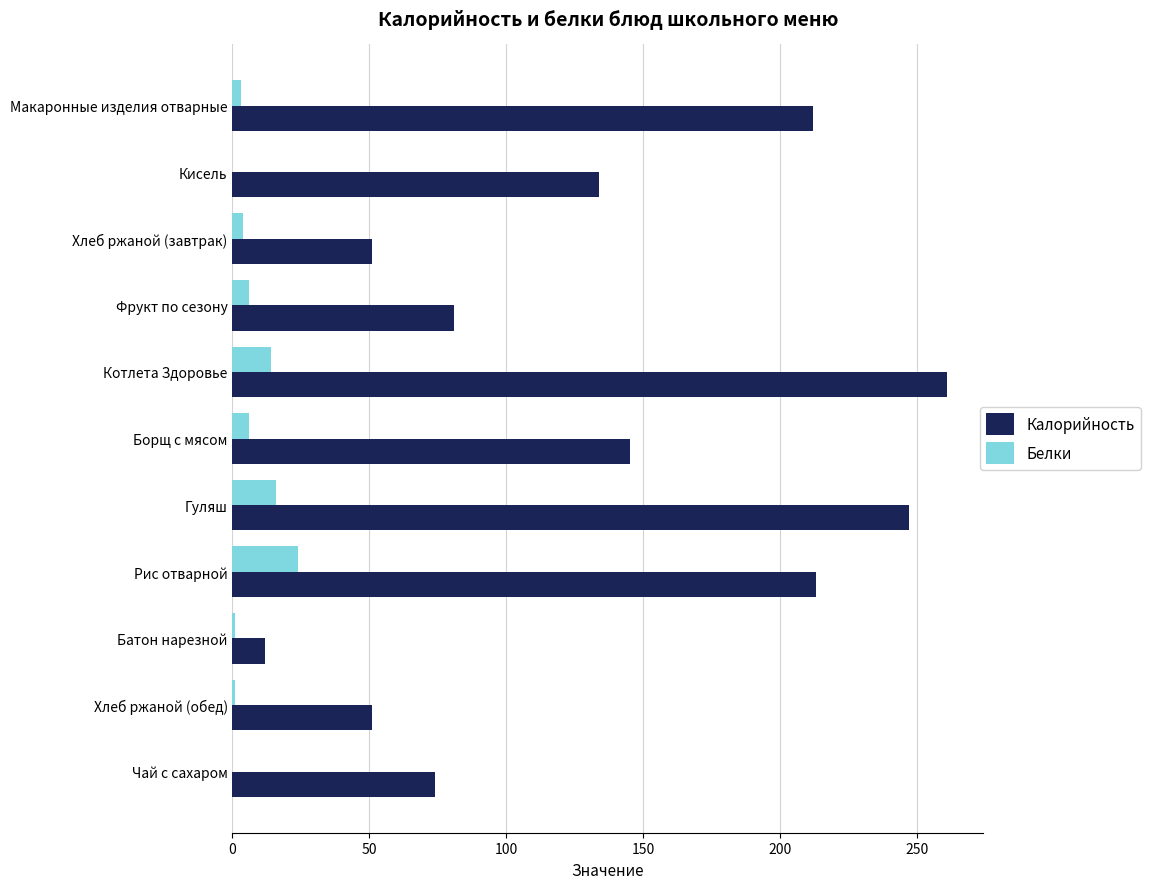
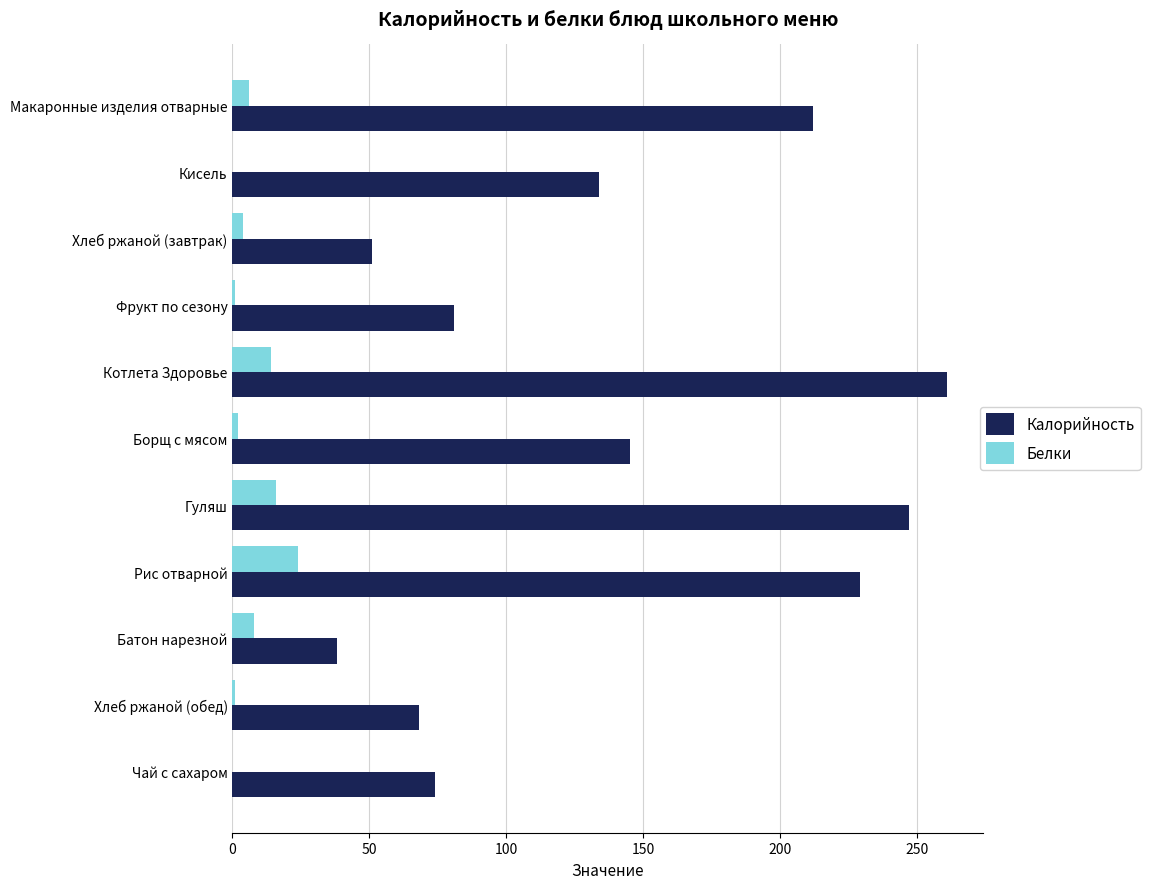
Белки, Макаронные изделия отварные: 3 -> 6
Белки, Фрукт по сезону: 6 -> 1
Белки, Борщ с мясом: 6 -> 2
Калорийность, Рис отварной: 213 -> 229
Белки, Батон нарезной: 1 -> 8
Калорийность, Батон нарезной: 12 -> 38
Калорийность, Хлеб ржаной (обед): 51 -> 68
